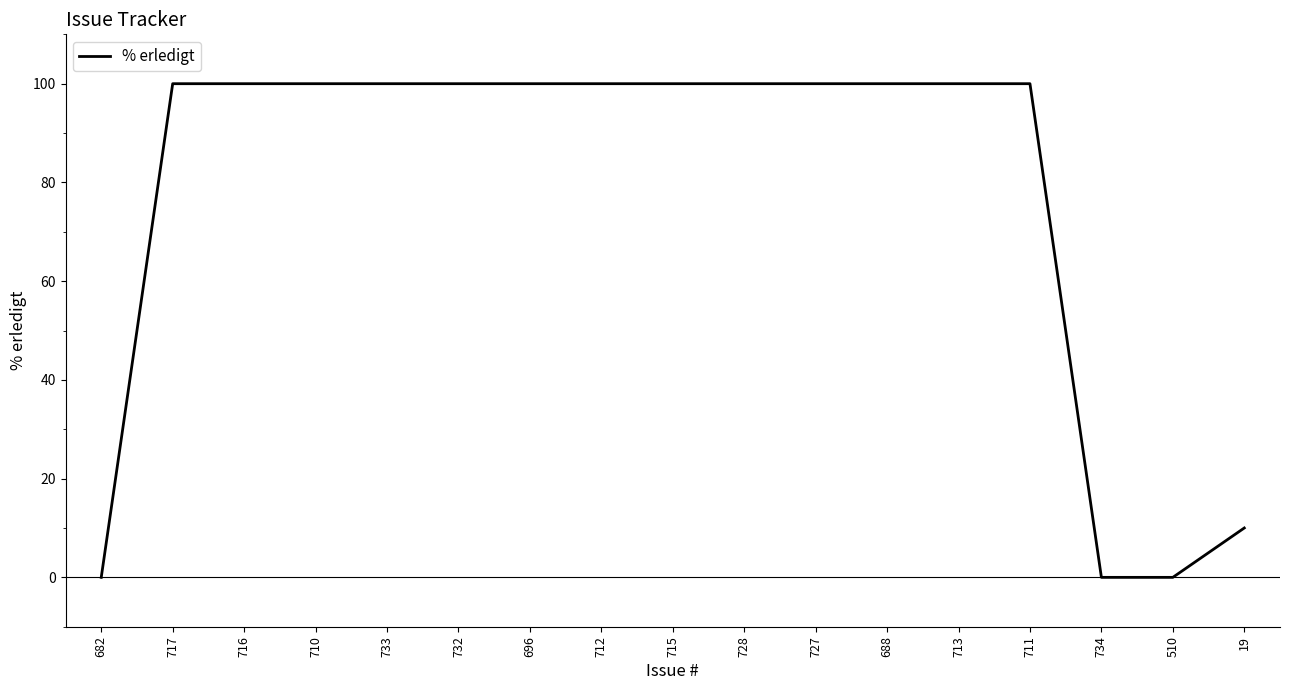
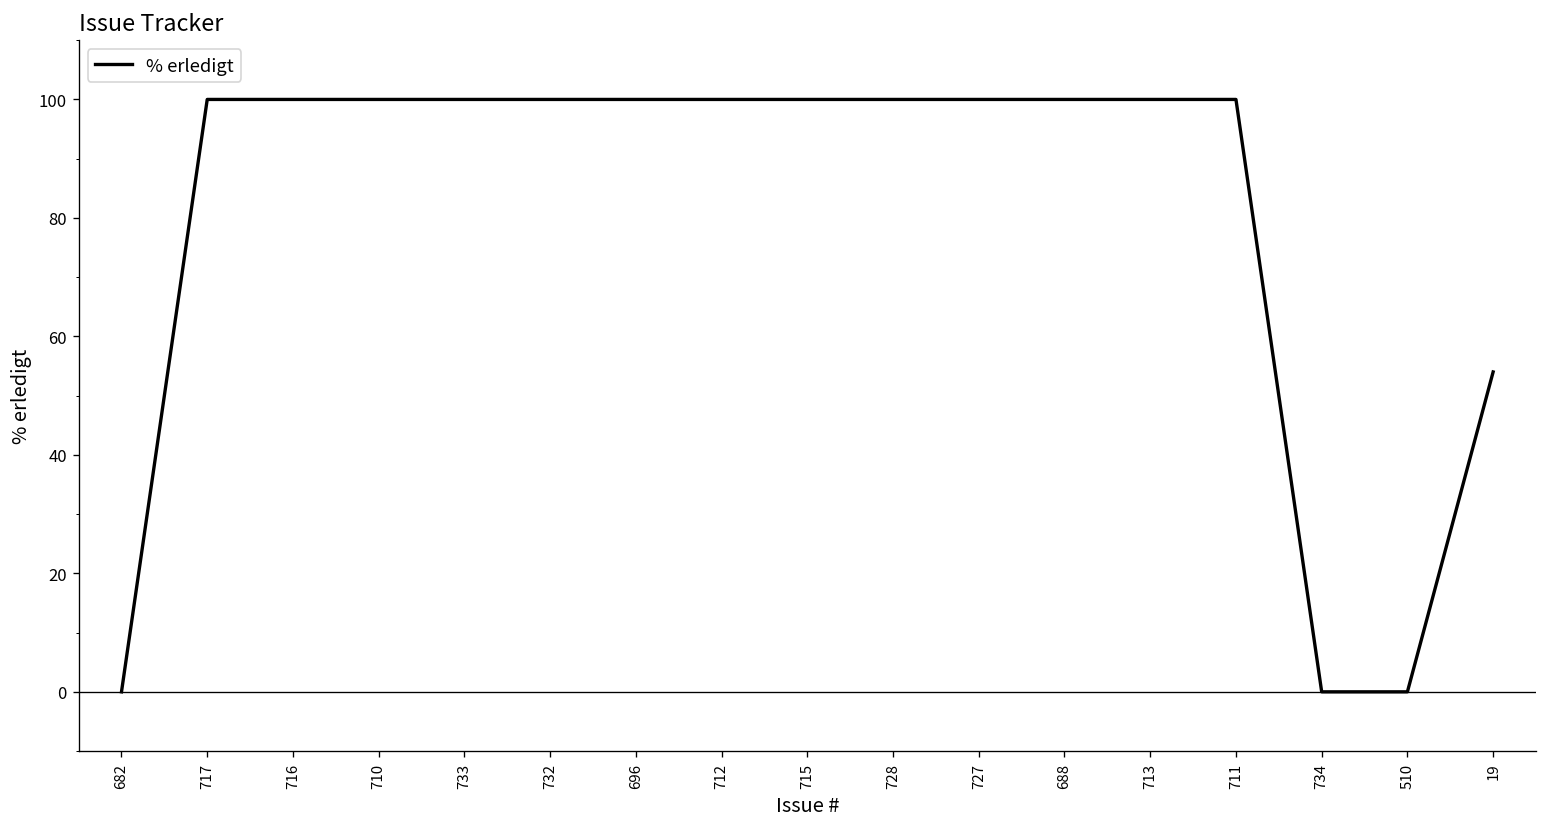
19: 10 -> 54
